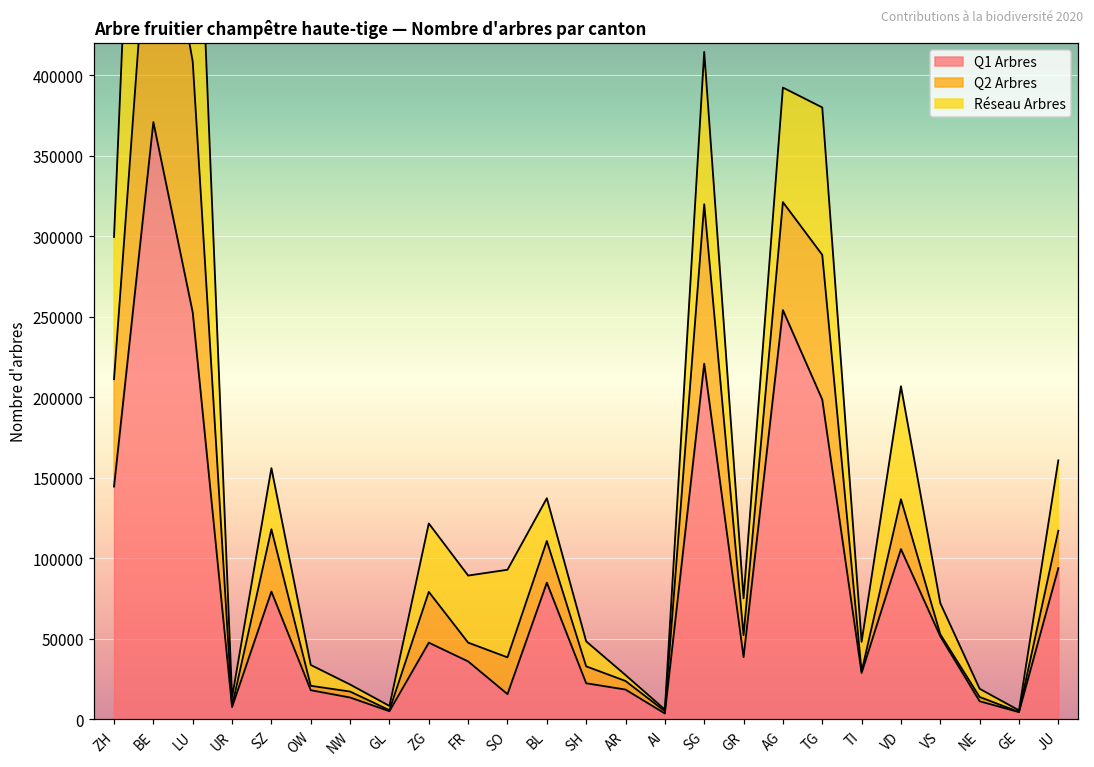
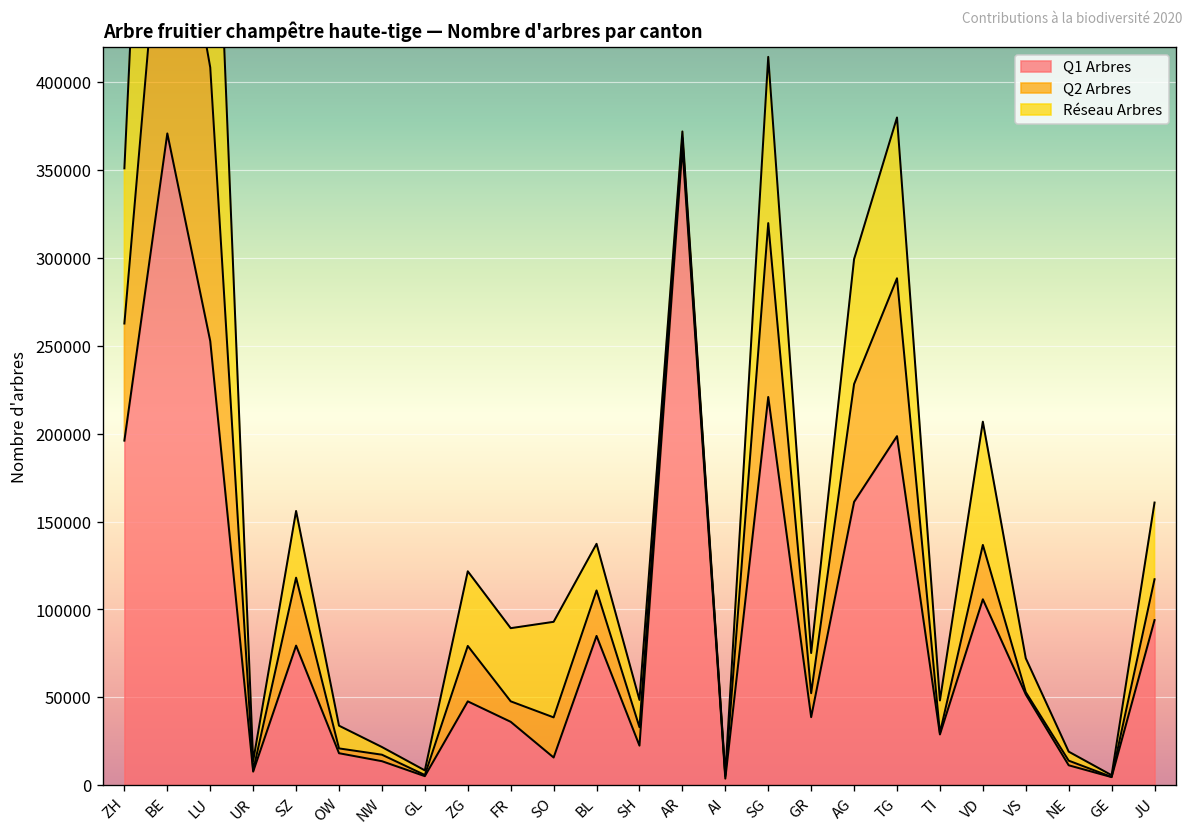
Q1 Arbres, ZH: 145000 -> 196000
Q1 Arbres, AR: 19000 -> 363000
Q1 Arbres, AG: 254000 -> 161000
